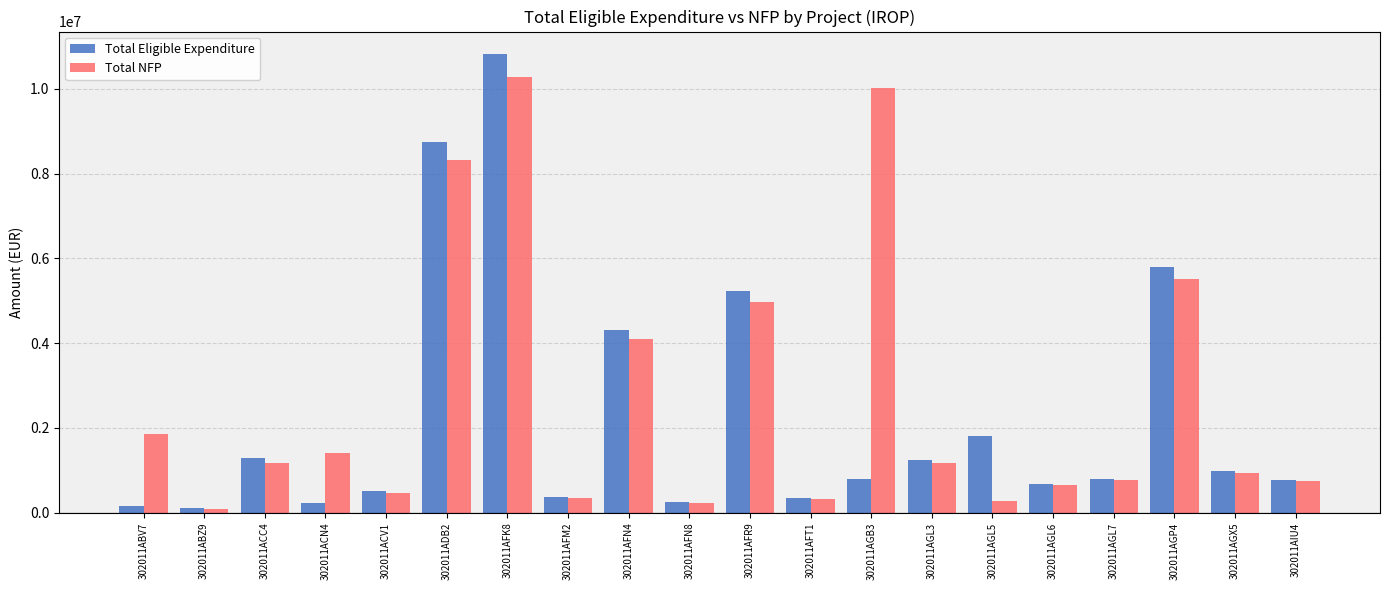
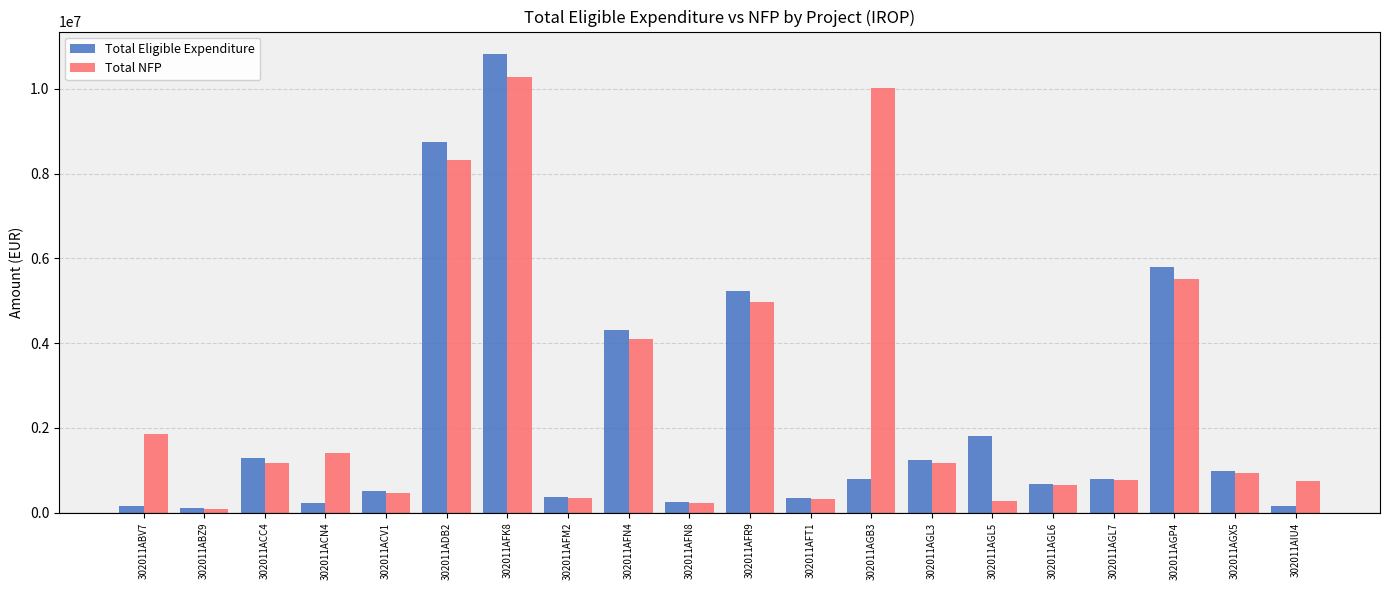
Total Eligible Expenditure, 302011AIU4: 800000 -> 200000
